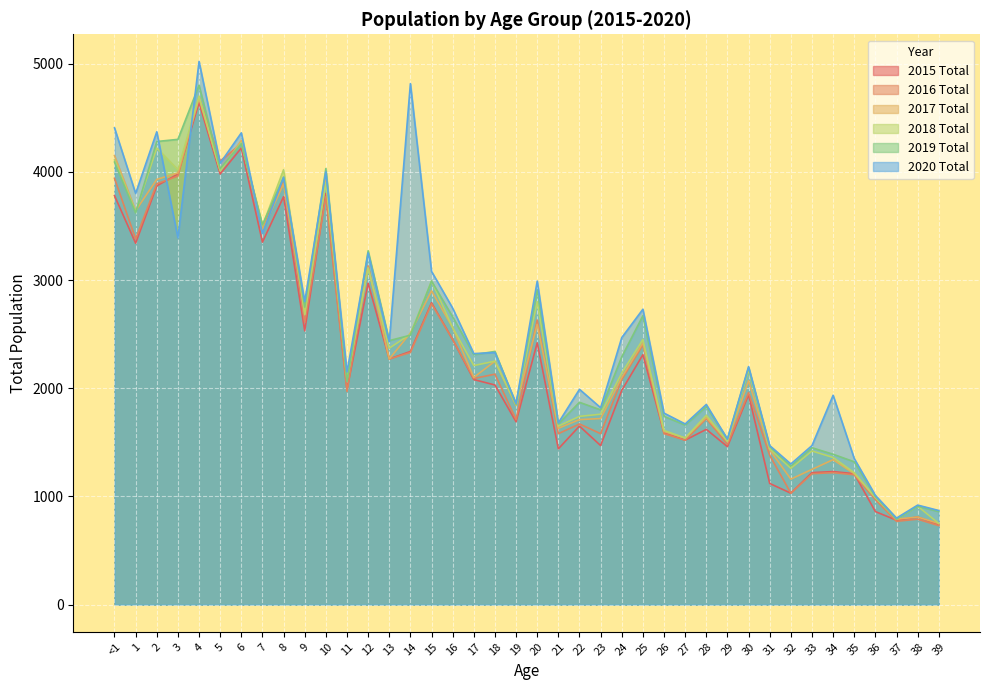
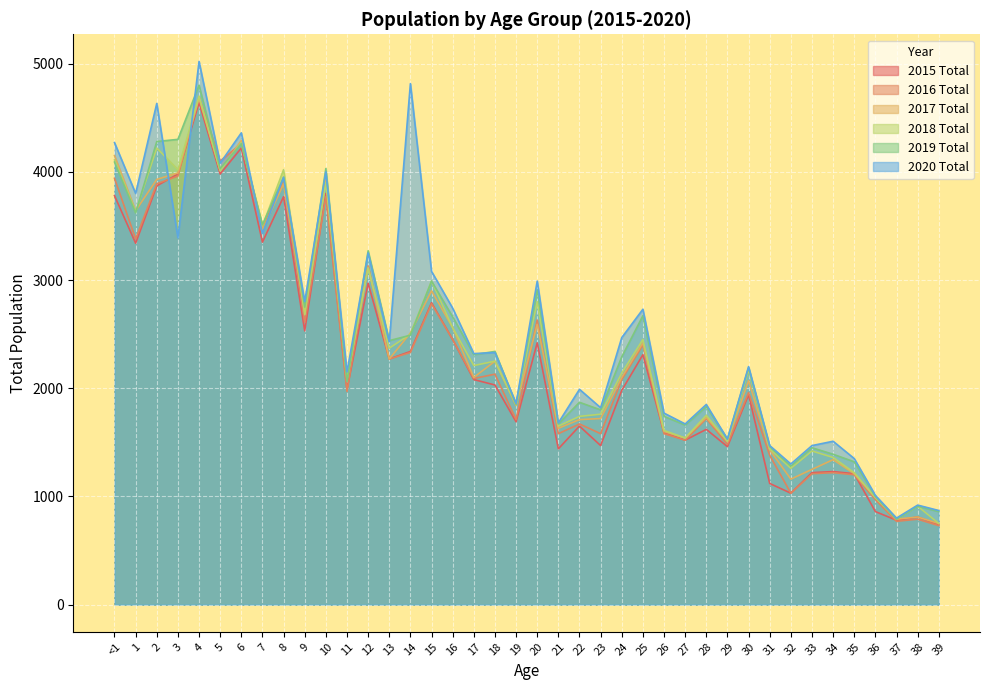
2020 Total, <1: 4410 -> 4270
2020 Total, 2: 4370 -> 4630
2020 Total, 34: 1940 -> 1510
